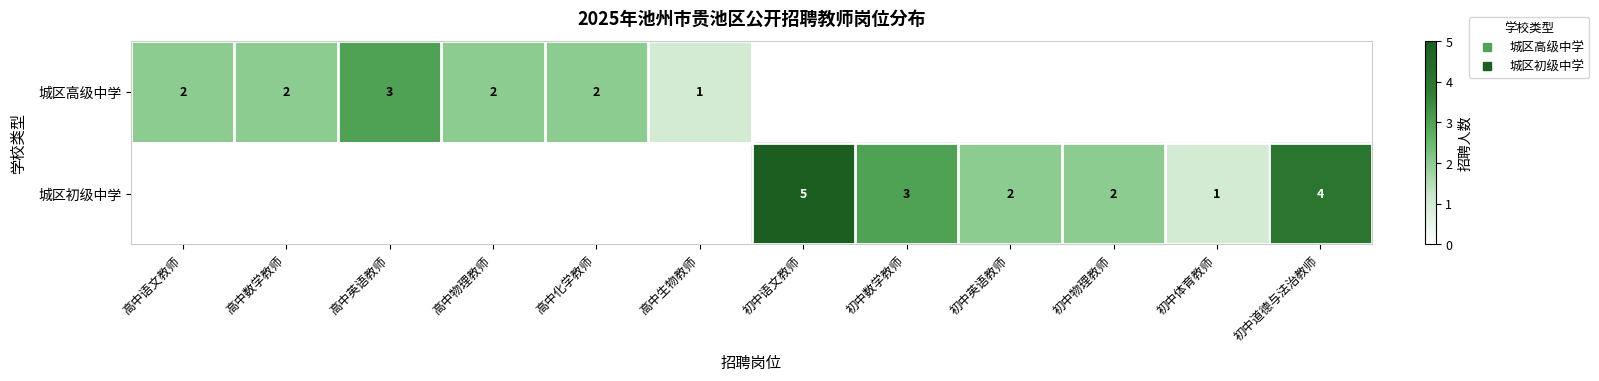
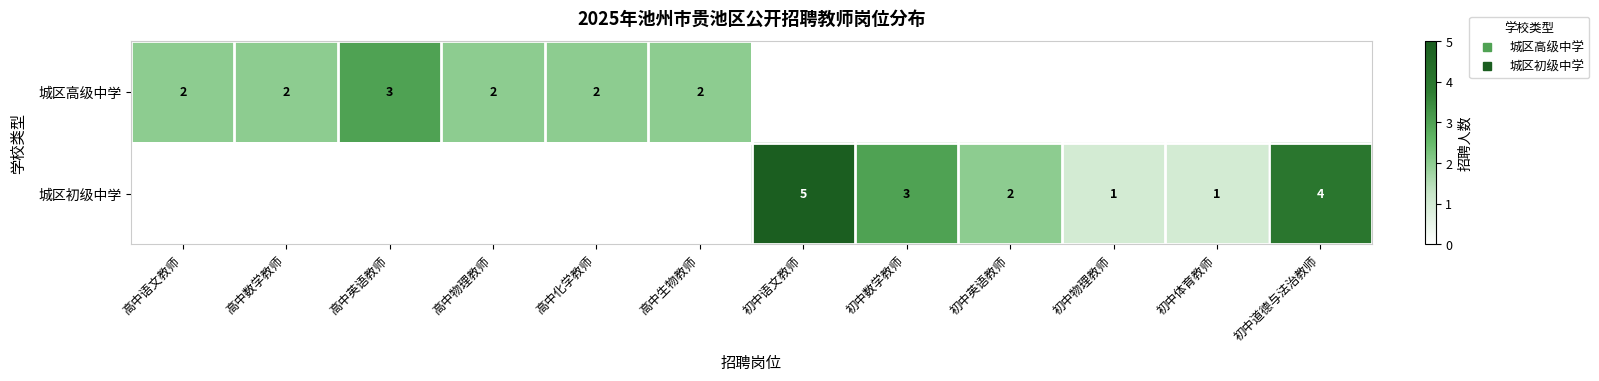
城区高级中学, 高中生物教师: 1 -> 2
城区初级中学, 初中物理教师: 2 -> 1
